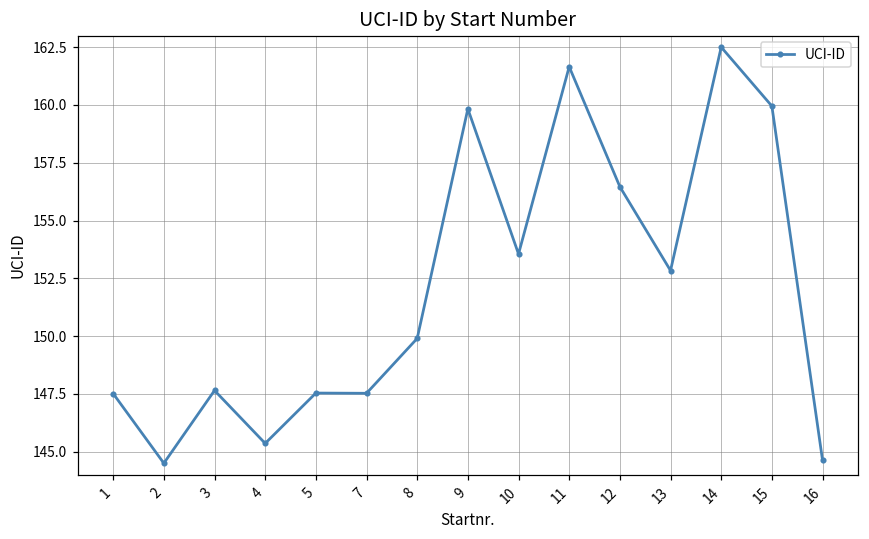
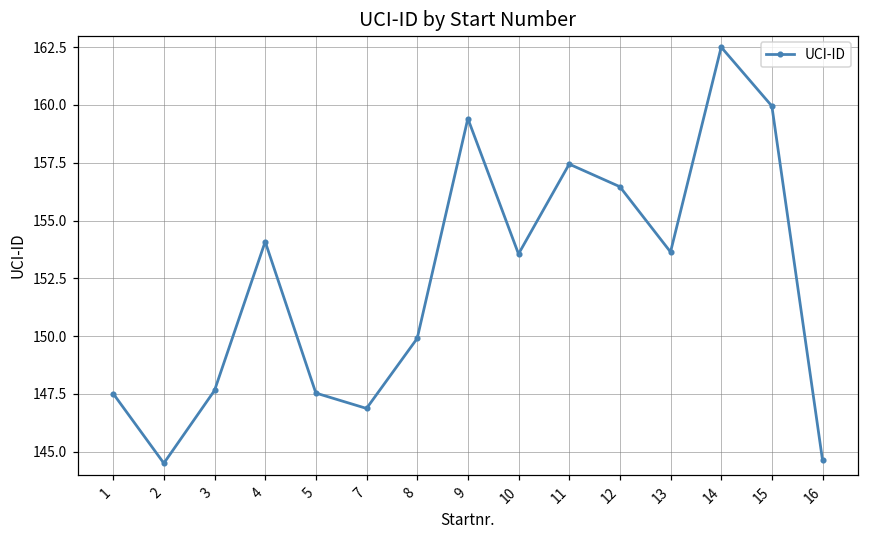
4: 145.4 -> 154.1
7: 147.5 -> 146.9
9: 159.8 -> 159.4
11: 161.7 -> 157.4
13: 152.8 -> 153.6
